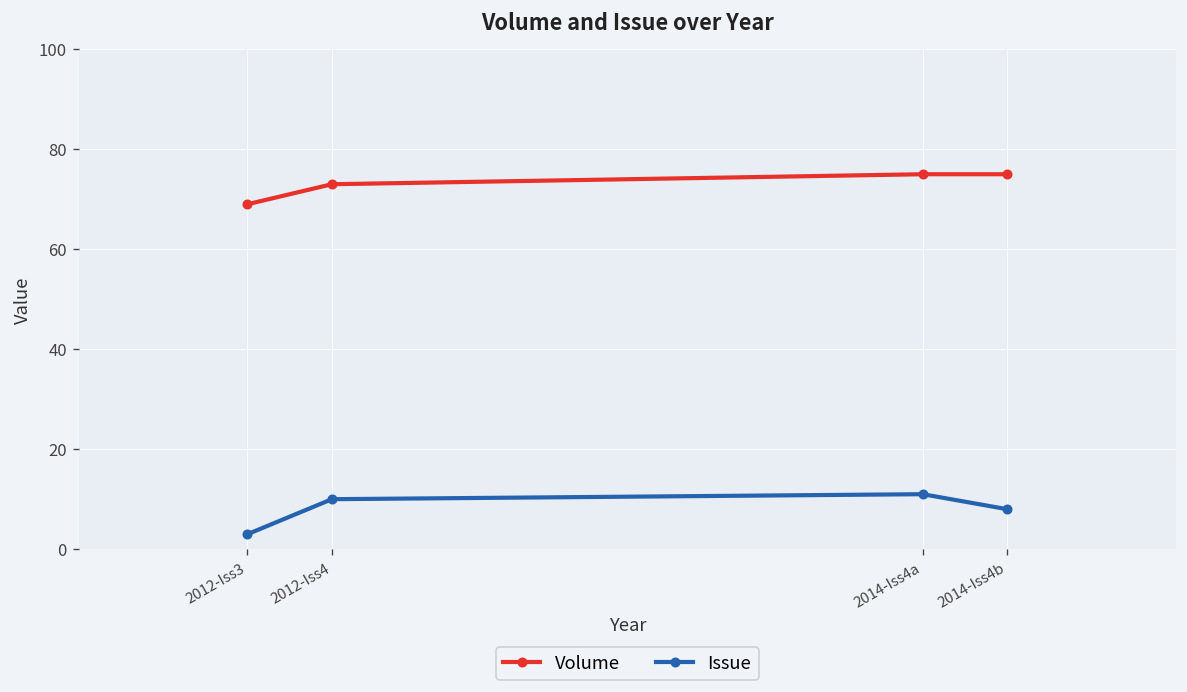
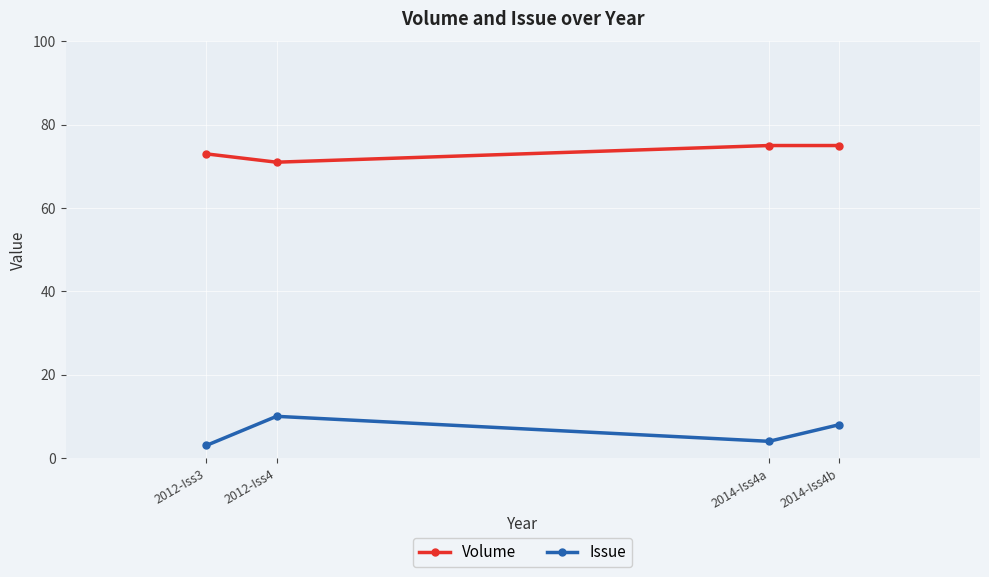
Volume, 2012-Iss3: 69 -> 73
Volume, 2012-Iss4: 73 -> 71
Issue, 2014-Iss4a: 11 -> 4
